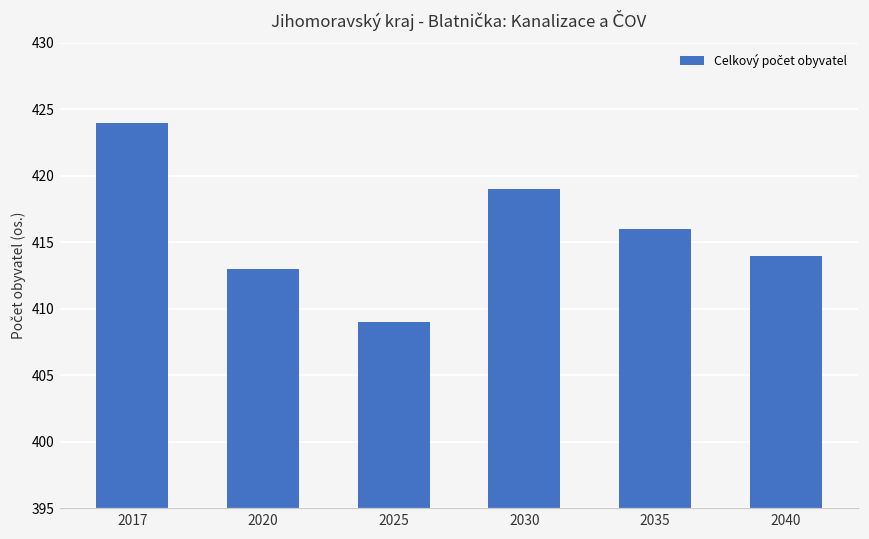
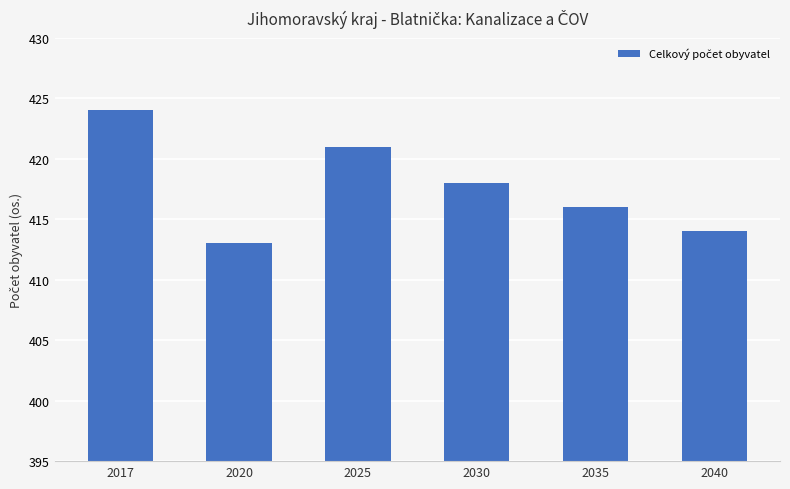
2025: 409 -> 421
2030: 419 -> 418
